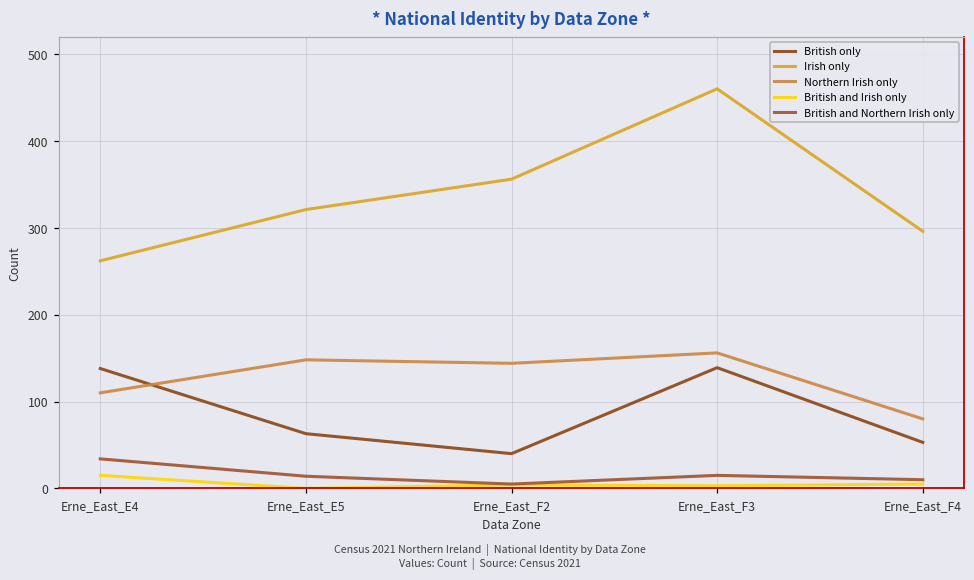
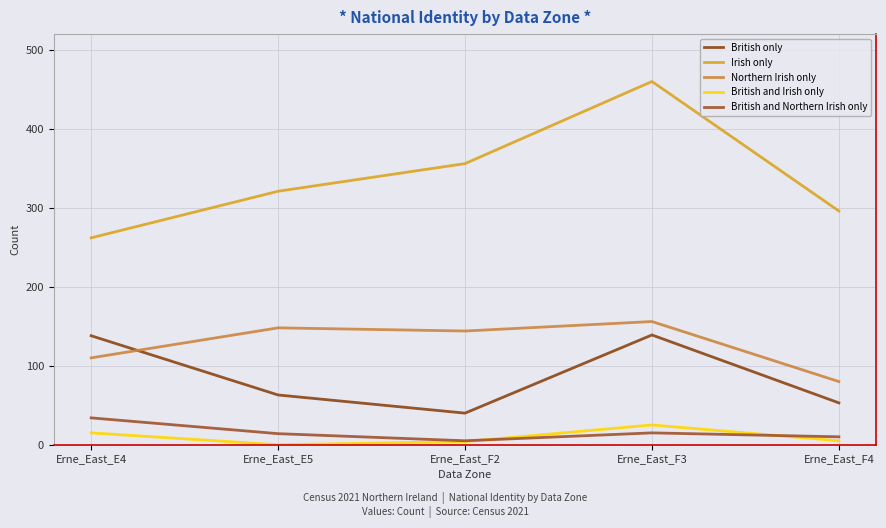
British and Irish only, Erne_East_F3: 0 -> 30
